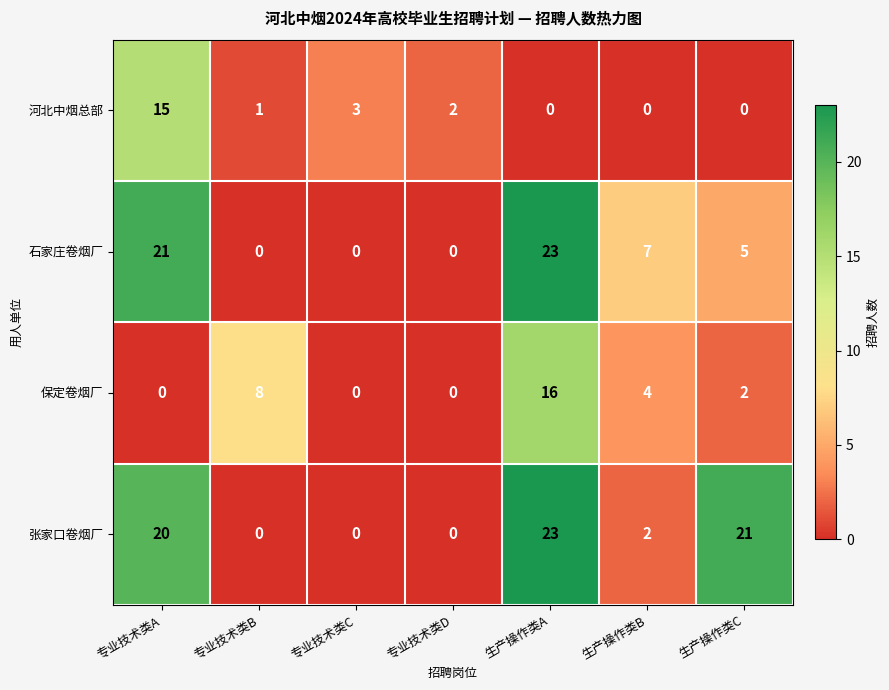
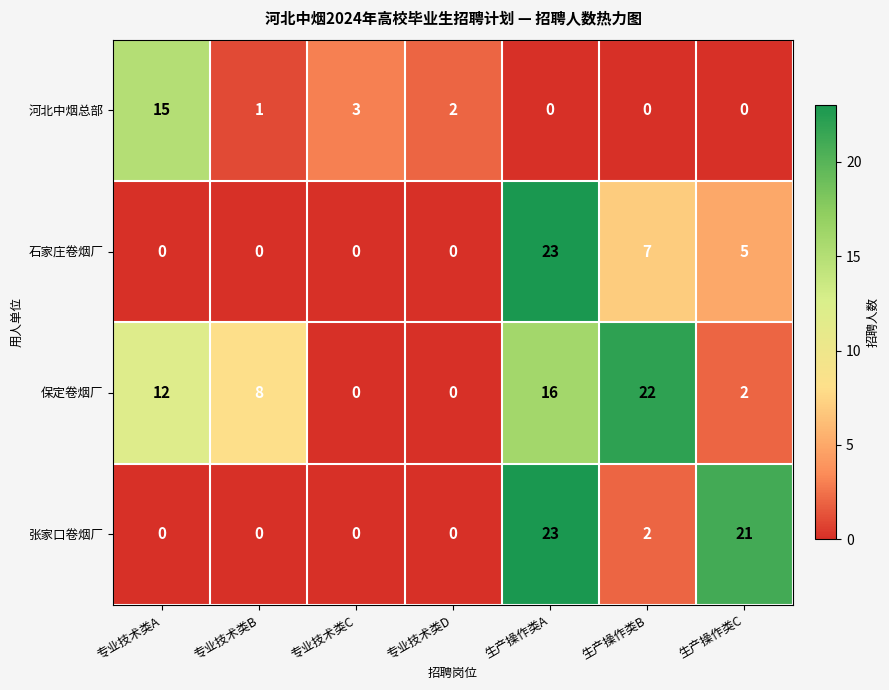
石家庄卷烟厂, 专业技术类A: 21 -> 0
保定卷烟厂, 专业技术类A: 0 -> 12
保定卷烟厂, 生产操作类B: 4 -> 22
张家口卷烟厂, 专业技术类A: 20 -> 0
